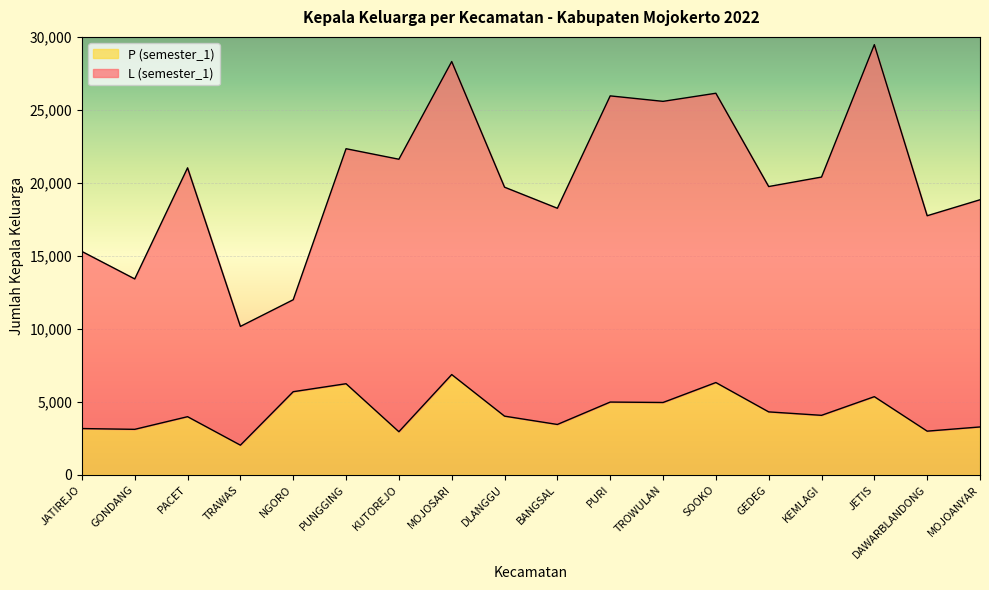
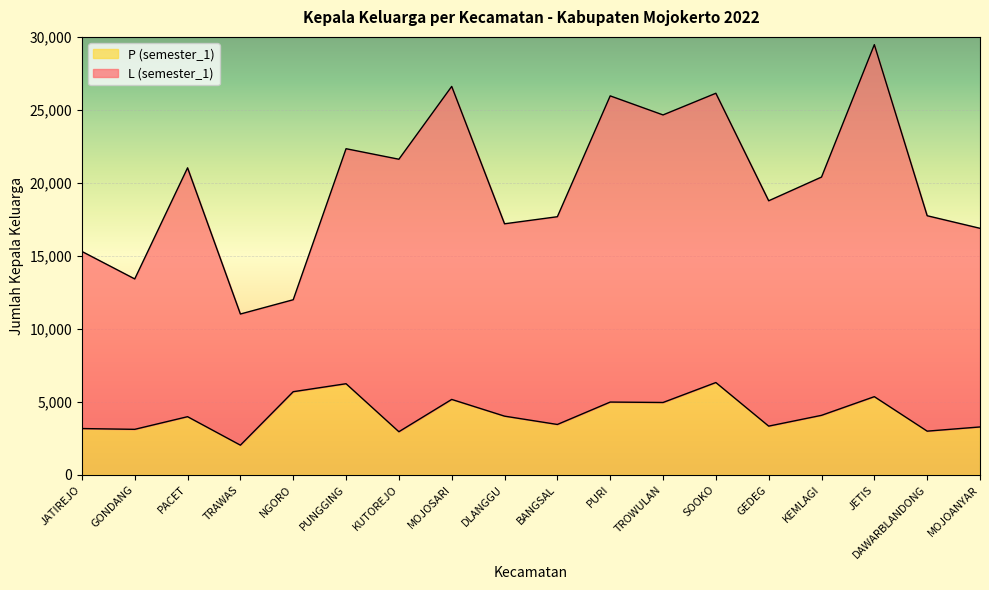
L (semester_1), TRAWAS: 8,100 -> 9,000
P (semester_1), MOJOSARI: 6,900 -> 5,200
L (semester_1), DLANGGU: 15,700 -> 13,200
L (semester_1), BANGSAL: 14,800 -> 14,200
L (semester_1), TROWULAN: 20,600 -> 19,700
P (semester_1), GEDEG: 4,300 -> 3,300
L (semester_1), MOJOANYAR: 15,600 -> 13,600
